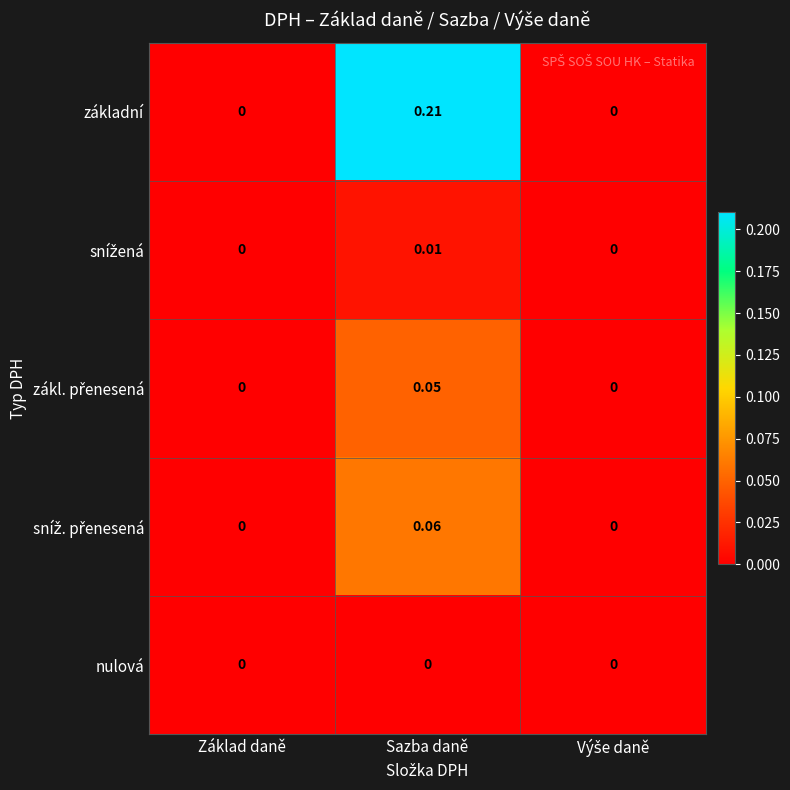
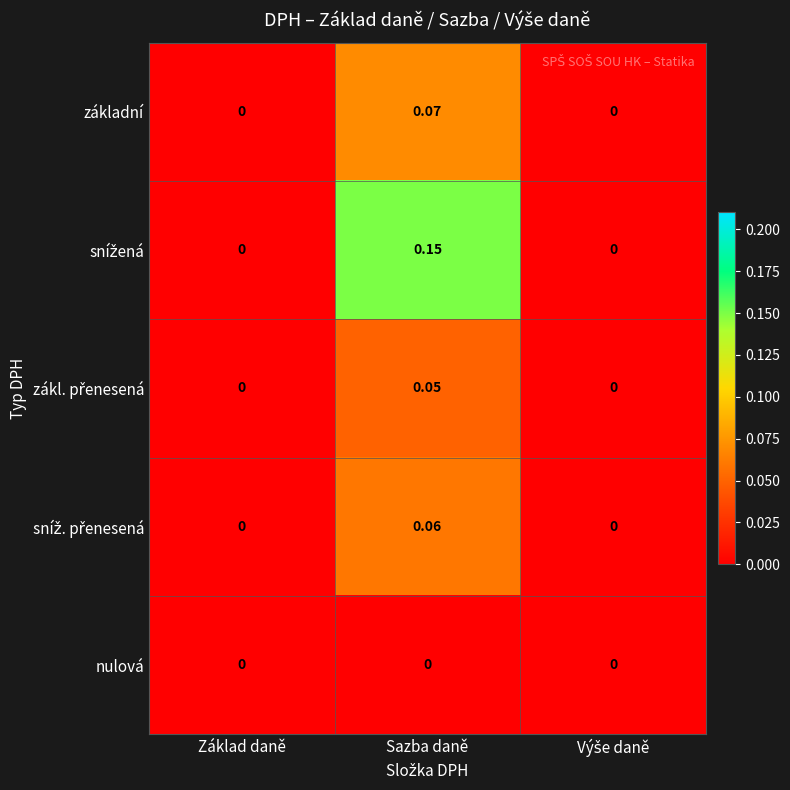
základní, Sazba daně: 0.21 -> 0.07
snížená, Sazba daně: 0.01 -> 0.15
